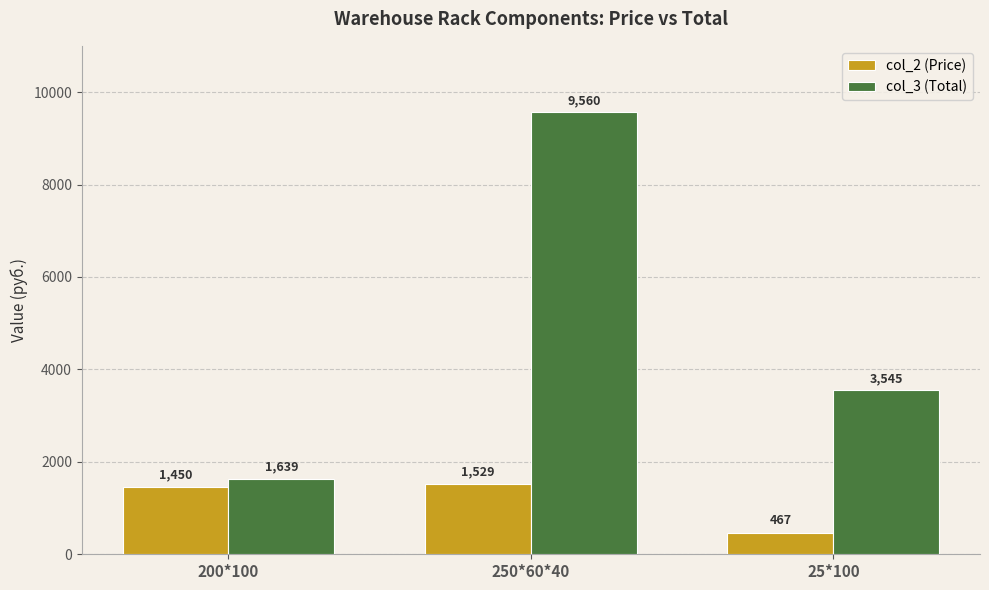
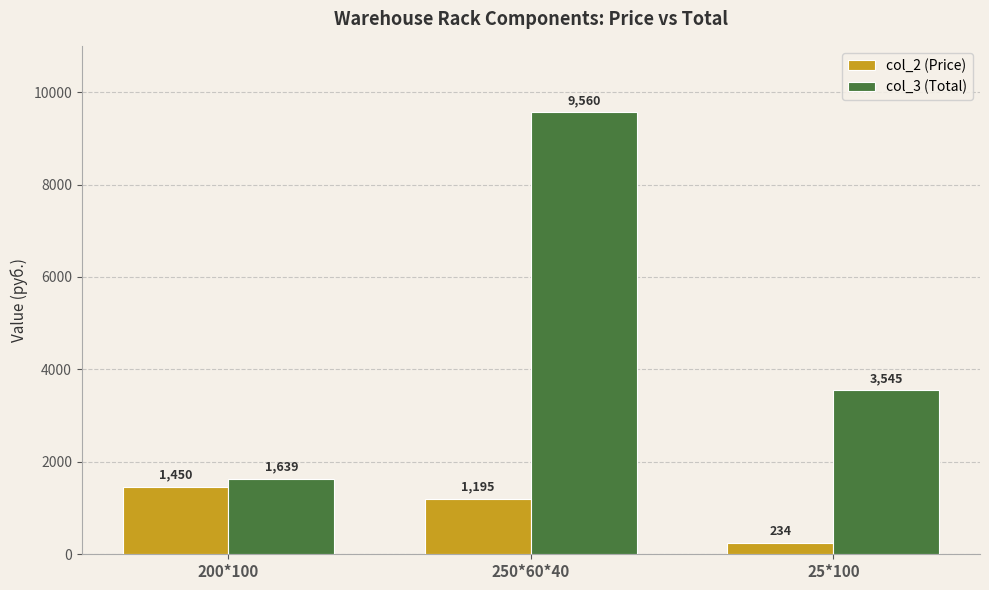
col_2 (Price), 250*60*40: 1,529 -> 1,195
col_2 (Price), 25*100: 467 -> 234
